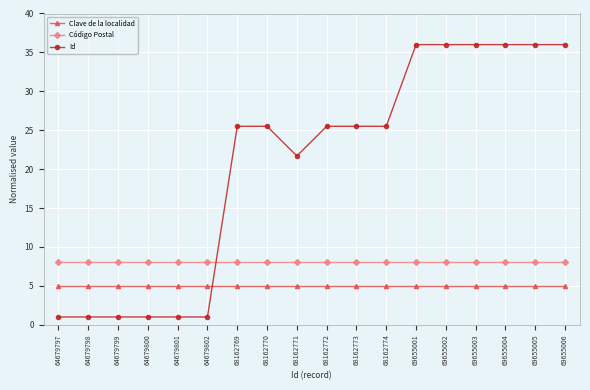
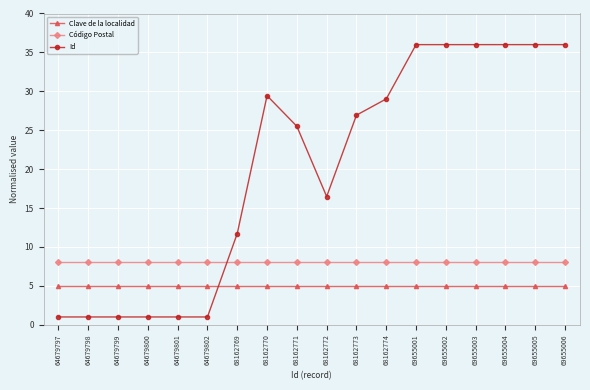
Id, 68162769: 26 -> 12
Id, 68162770: 26 -> 29
Id, 68162771: 22 -> 26
Id, 68162772: 26 -> 16
Id, 68162773: 26 -> 27
Id, 68162774: 26 -> 29
